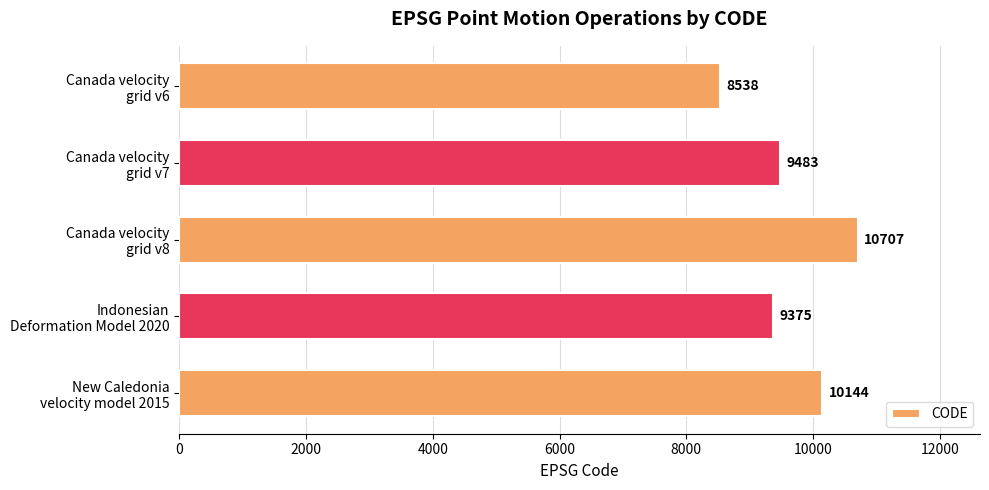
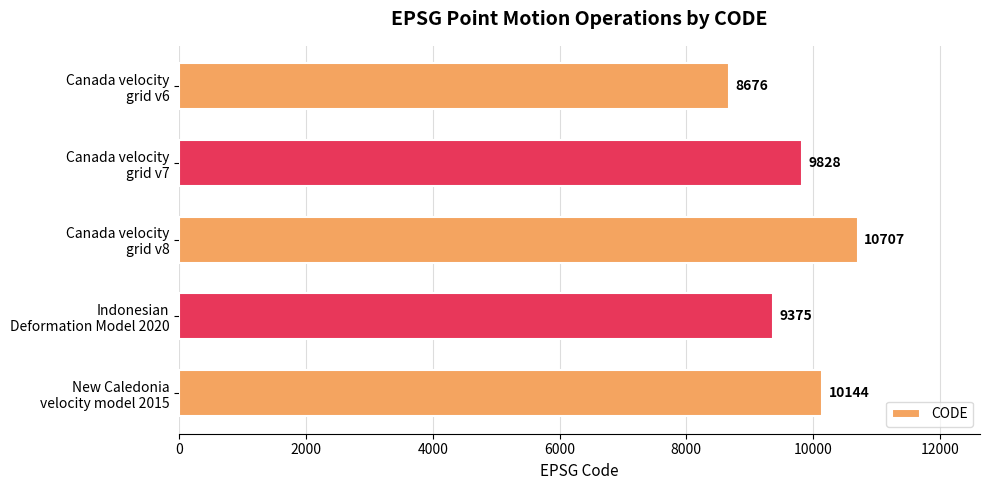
Canada velocity grid v6: 8538 -> 8676
Canada velocity grid v7: 9483 -> 9828
